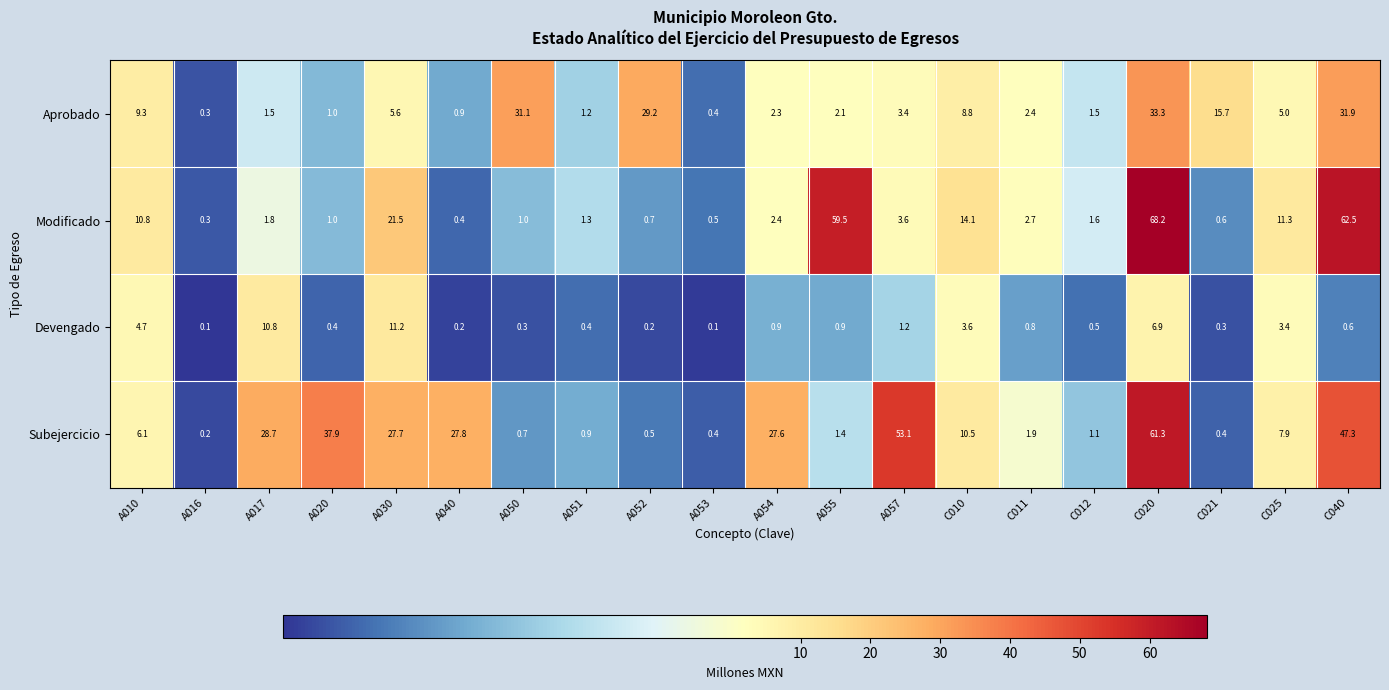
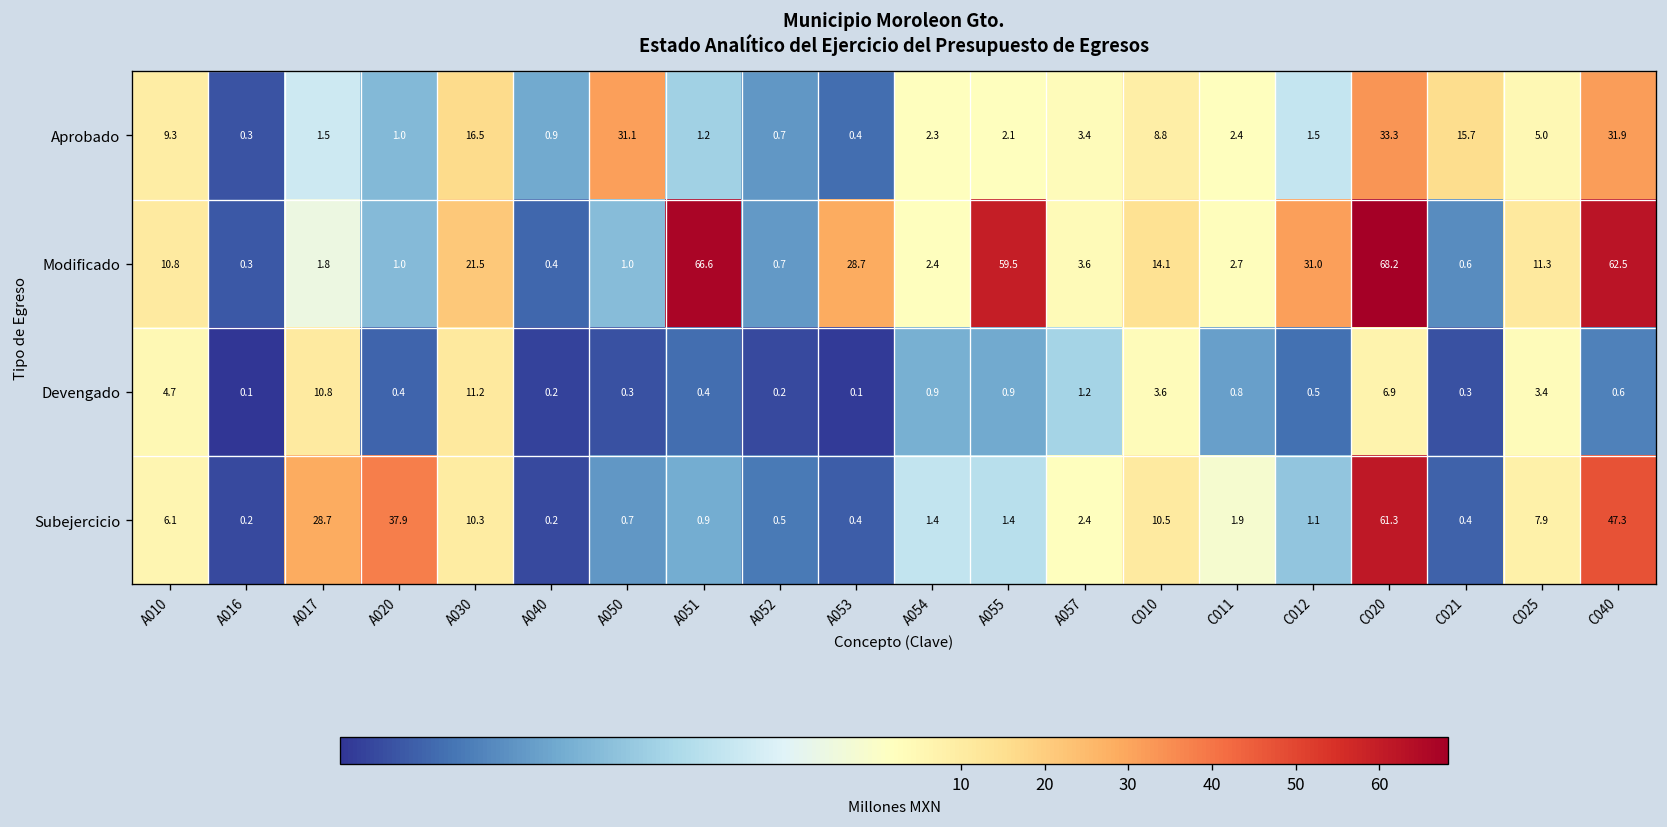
Aprobado, A030: 5.6 -> 16.5
Aprobado, A052: 29.2 -> 0.7
Modificado, A051: 1.3 -> 66.6
Modificado, A053: 0.5 -> 28.7
Modificado, C012: 1.6 -> 31.0
Subejercicio, A030: 27.7 -> 10.3
Subejercicio, A040: 27.8 -> 0.2
Subejercicio, A054: 27.6 -> 1.4
Subejercicio, A057: 53.1 -> 2.4
